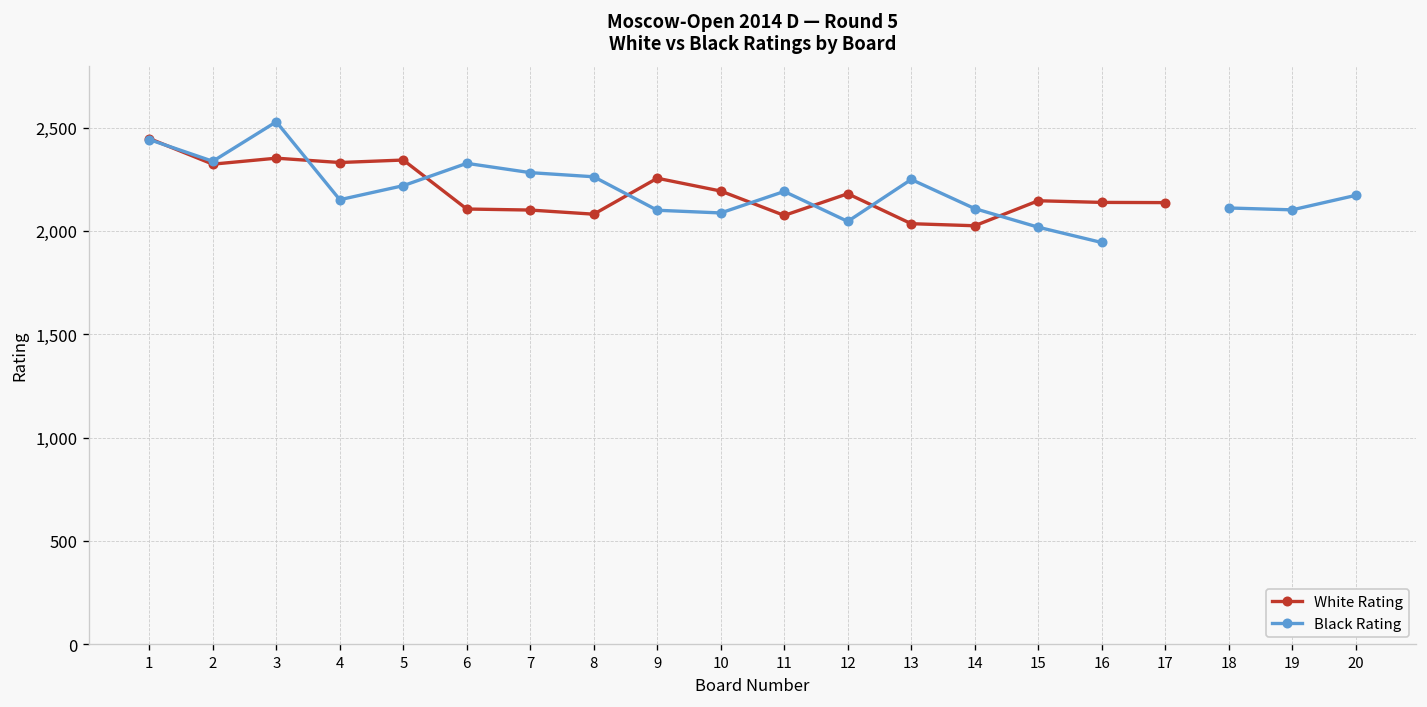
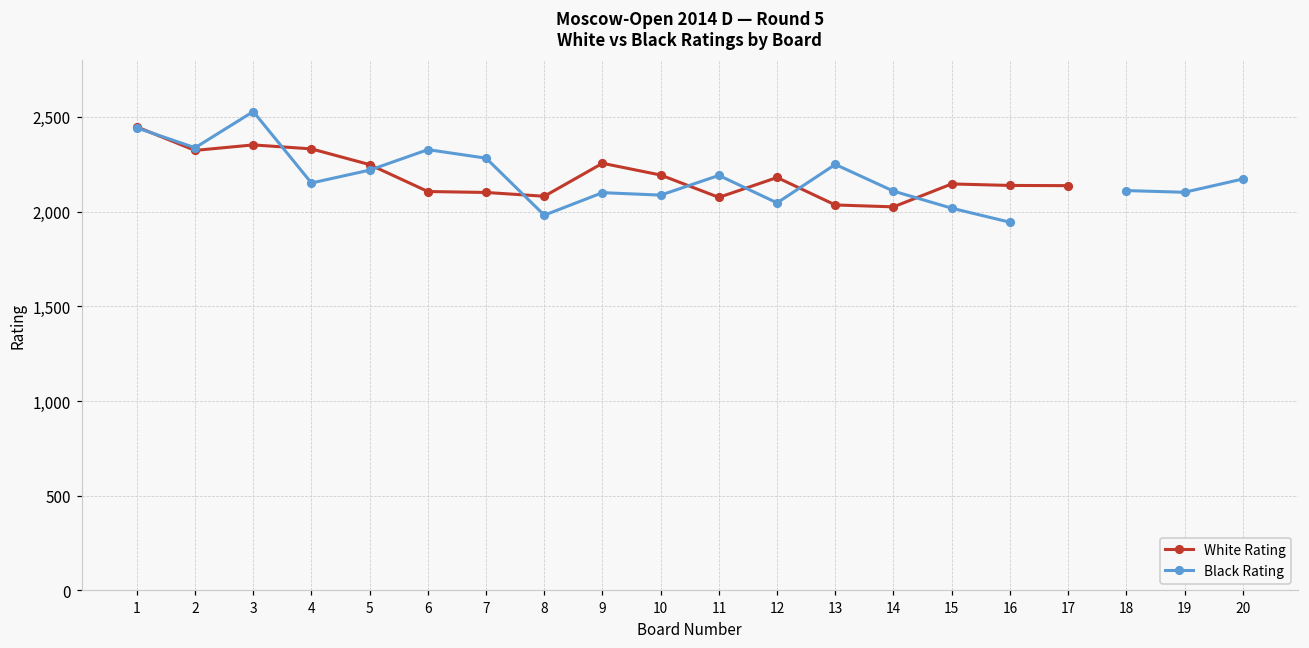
White Rating, 5: 2,340 -> 2,250
Black Rating, 8: 2,260 -> 1,980
